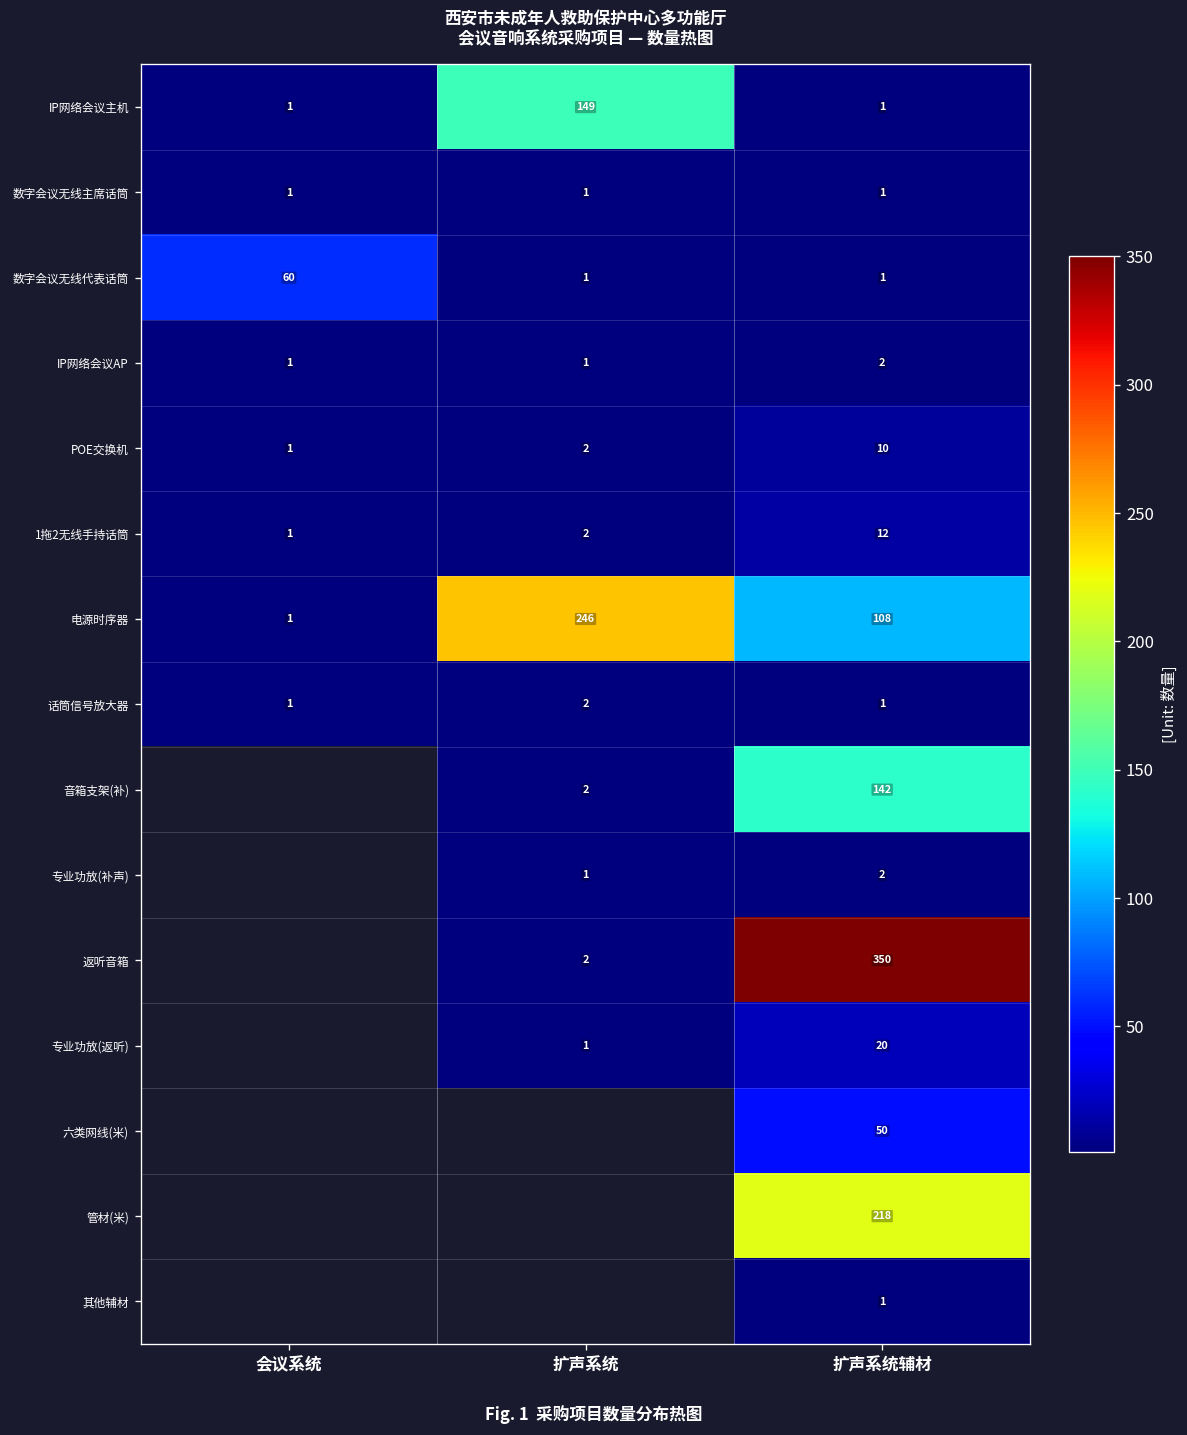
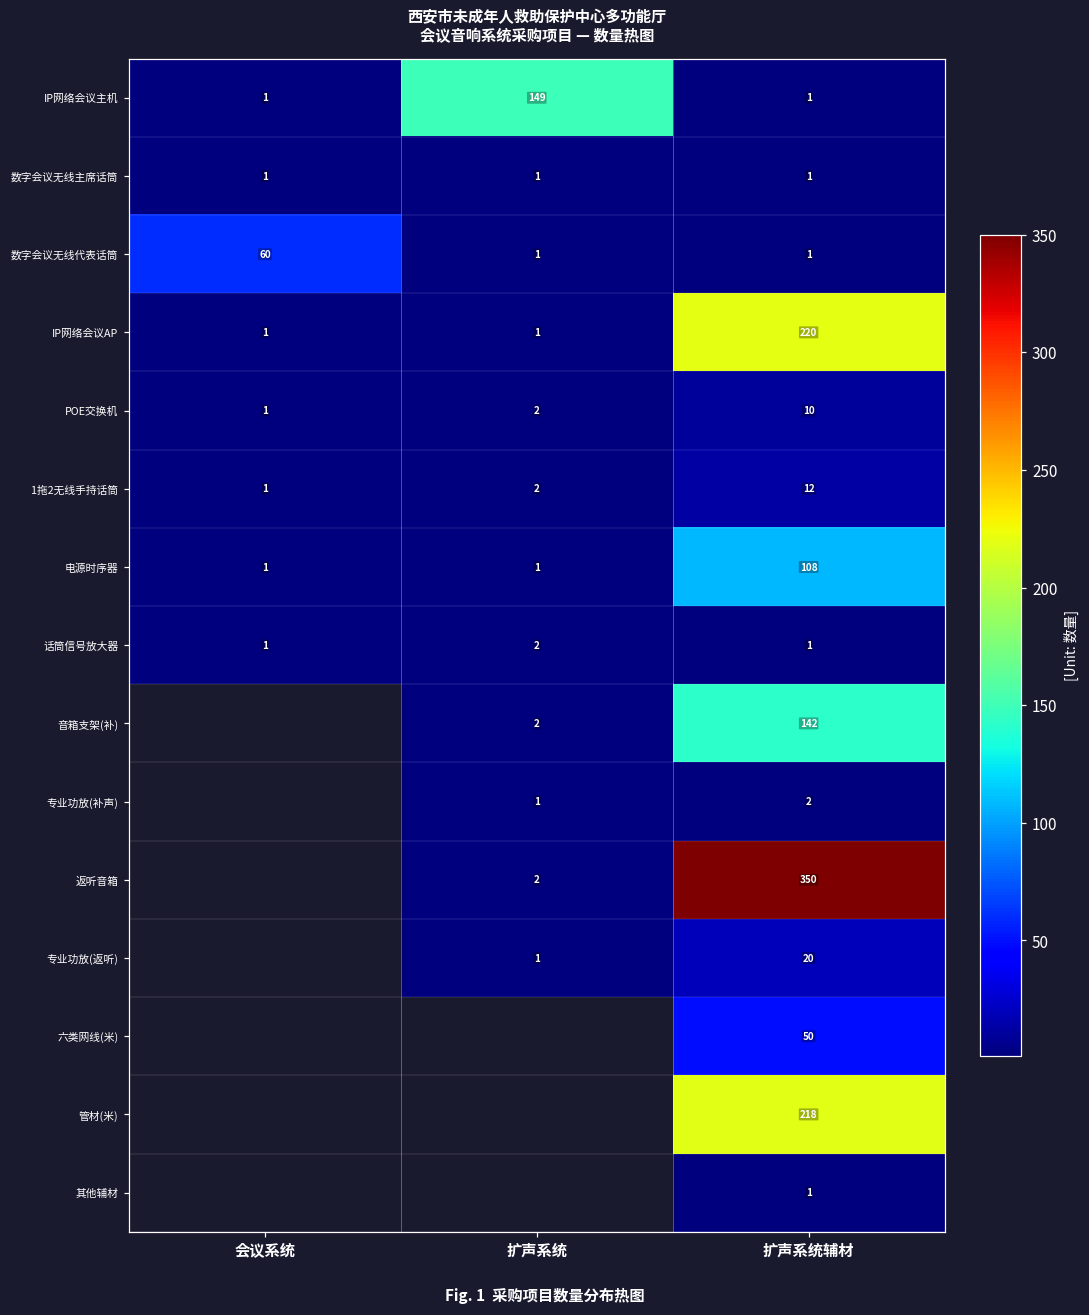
IP网络会议AP, 扩声系统辅材: 2 -> 220
电源时序器, 扩声系统: 246 -> 1
